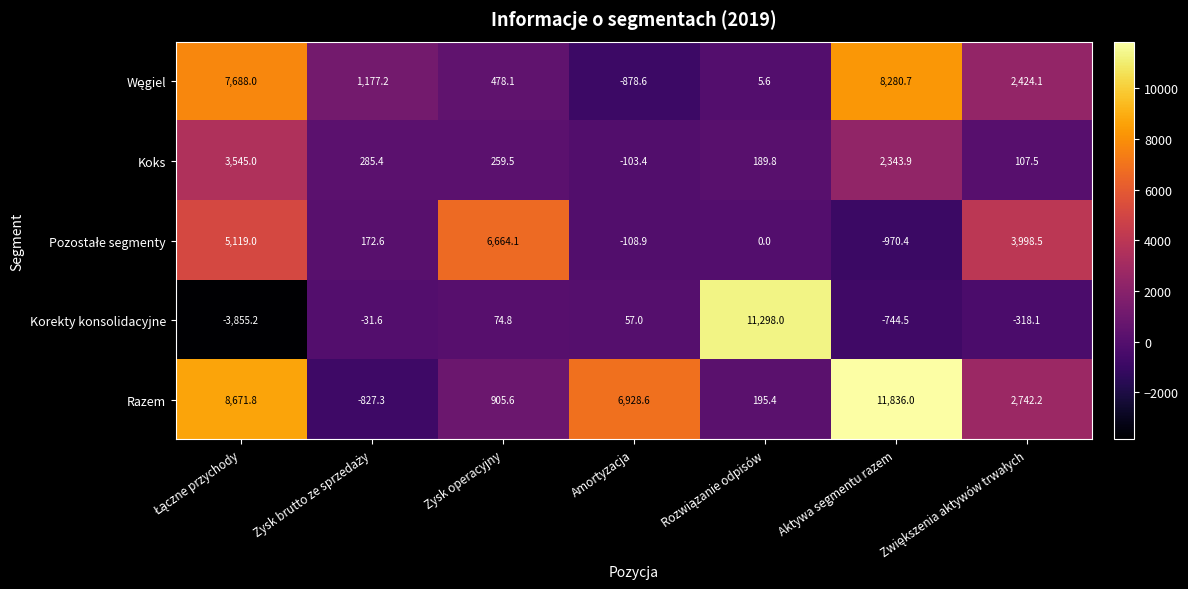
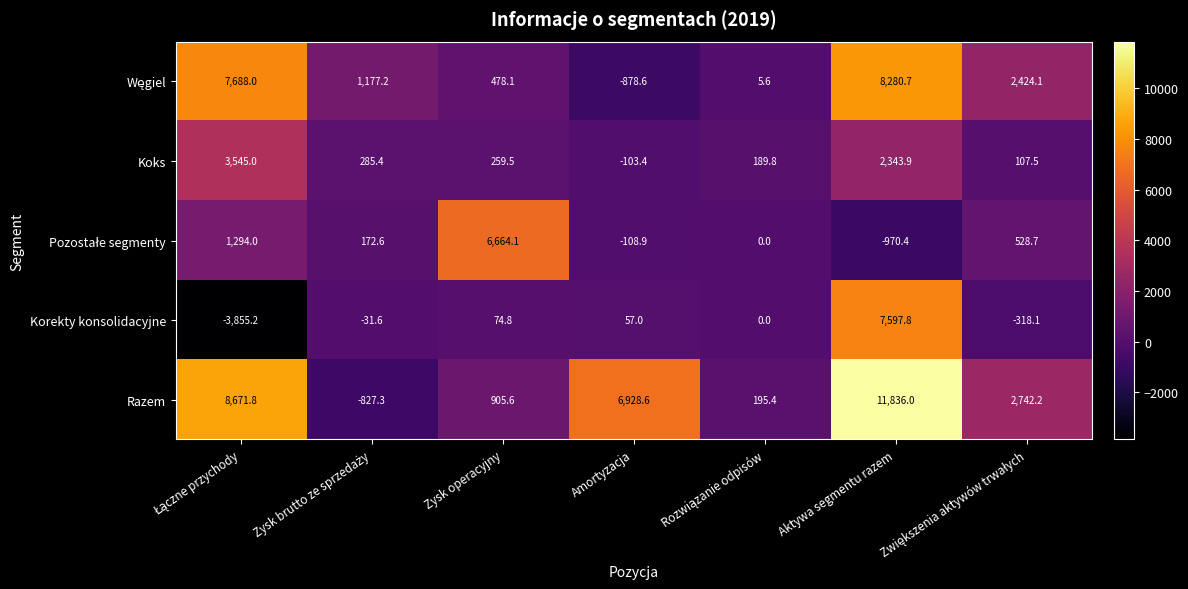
Pozostałe segmenty, Łączne przychody: 5,119.0 -> 1,294.0
Pozostałe segmenty, Zwiększenia aktywów trwałych: 3,998.5 -> 528.7
Korekty konsolidacyjne, Rozwiązanie odpisów: 11,298.0 -> 0.0
Korekty konsolidacyjne, Aktywa segmentu razem: -744.5 -> 7,597.8
